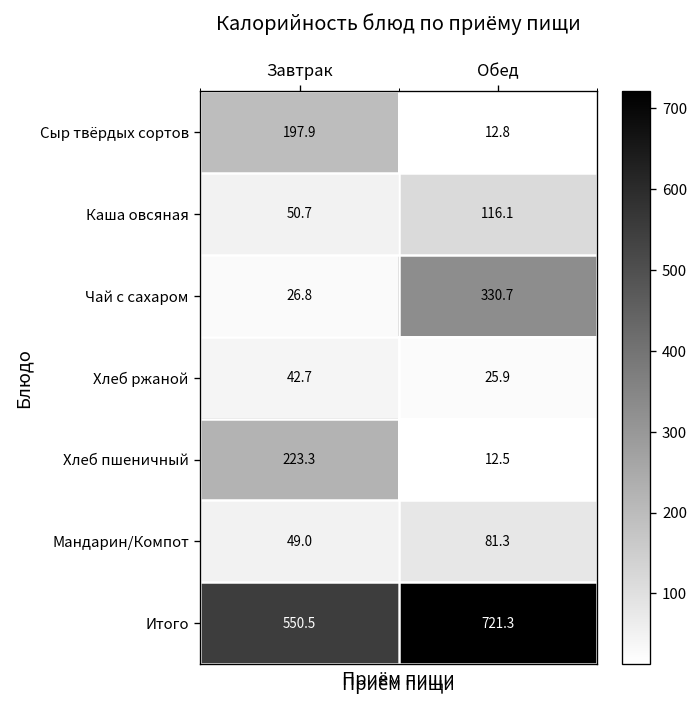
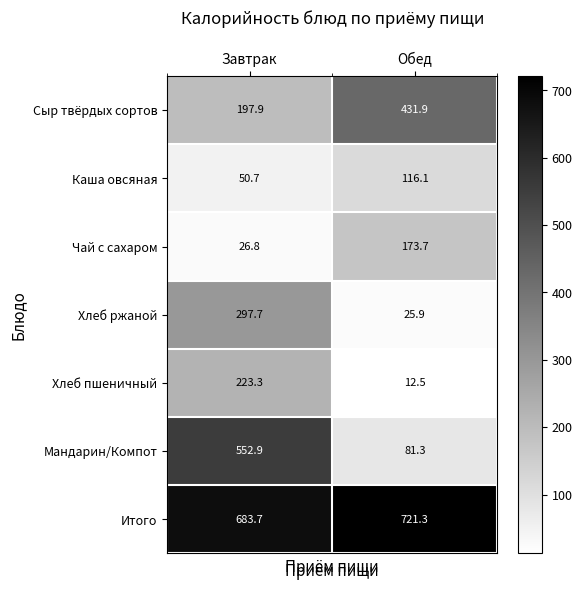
Сыр твёрдых сортов, Обед: 12.8 -> 431.9
Чай с сахаром, Обед: 330.7 -> 173.7
Хлеб ржаной, Завтрак: 42.7 -> 297.7
Мандарин/Компот, Завтрак: 49.0 -> 552.9
Итого, Завтрак: 550.5 -> 683.7
